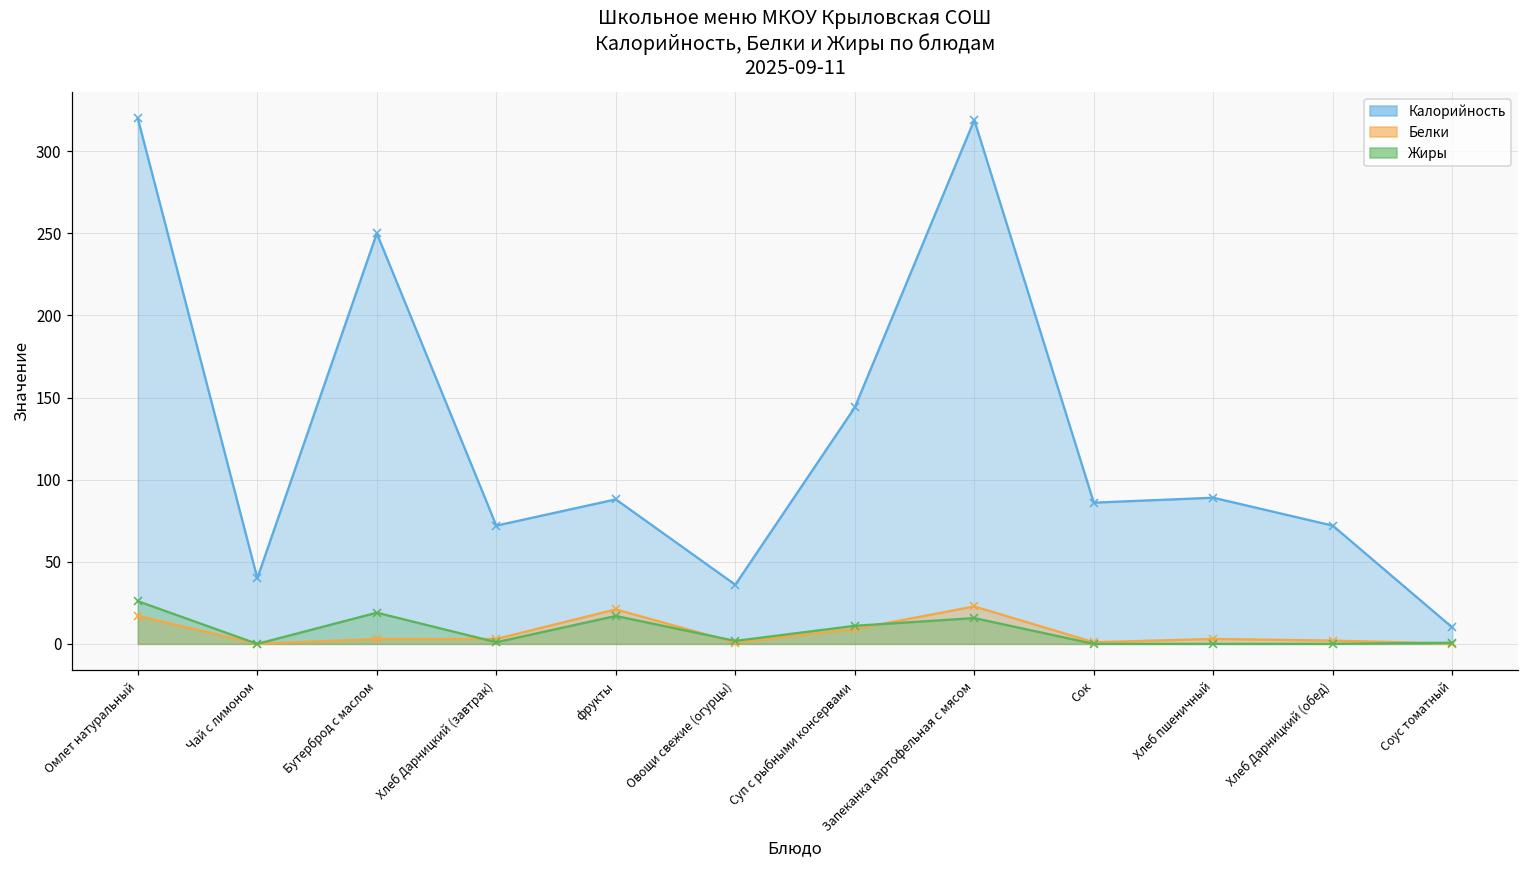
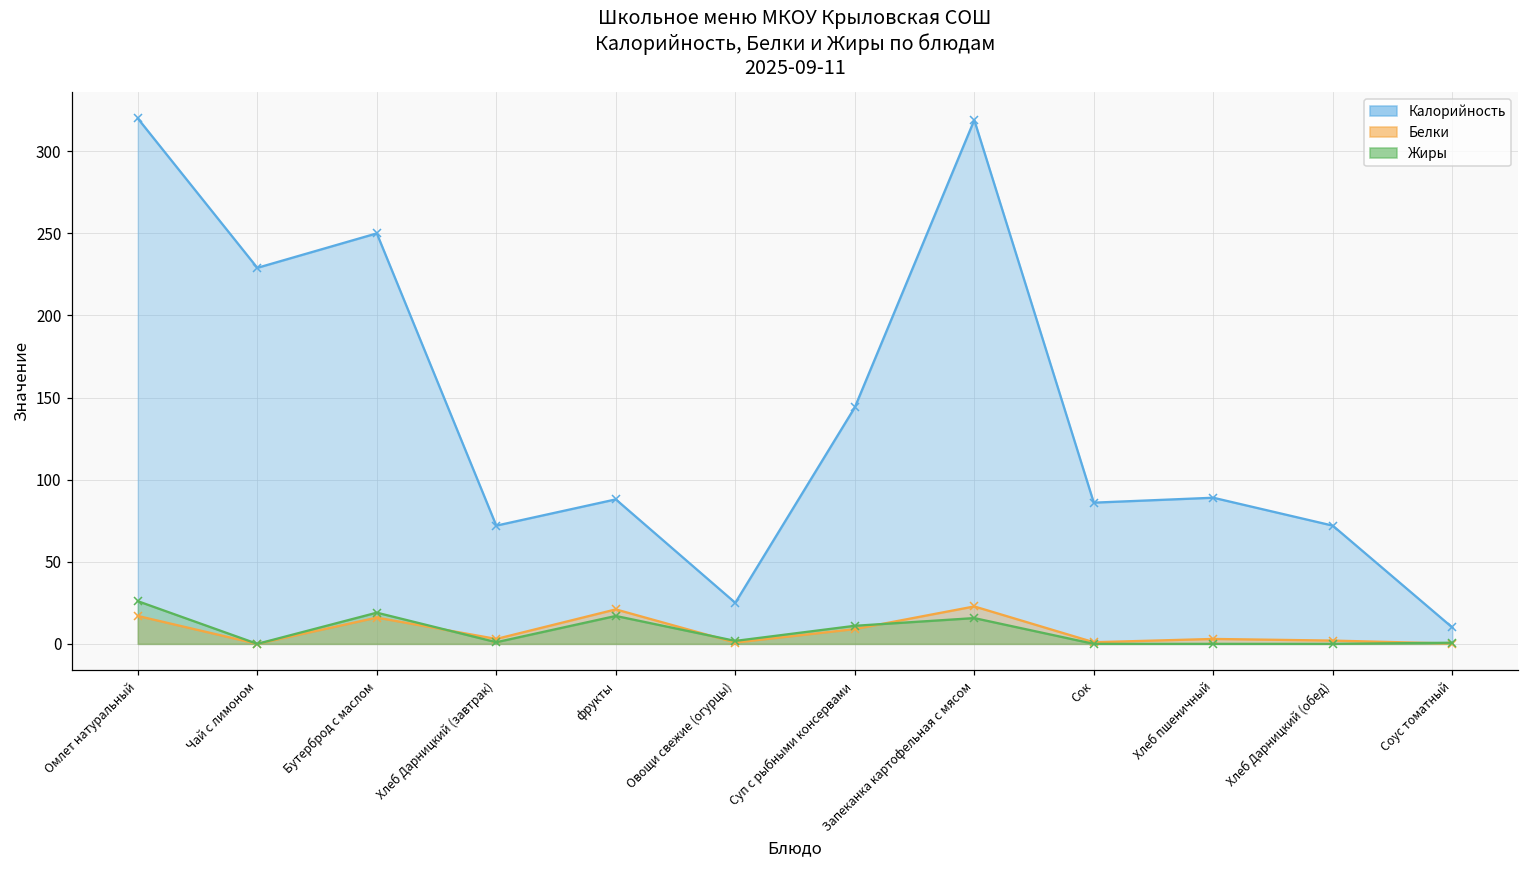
Калорийность, Чай с лимоном: 40 -> 229
Белки, Бутерброд с маслом: 3 -> 16
Калорийность, Овощи свежие (огурцы): 36 -> 25
